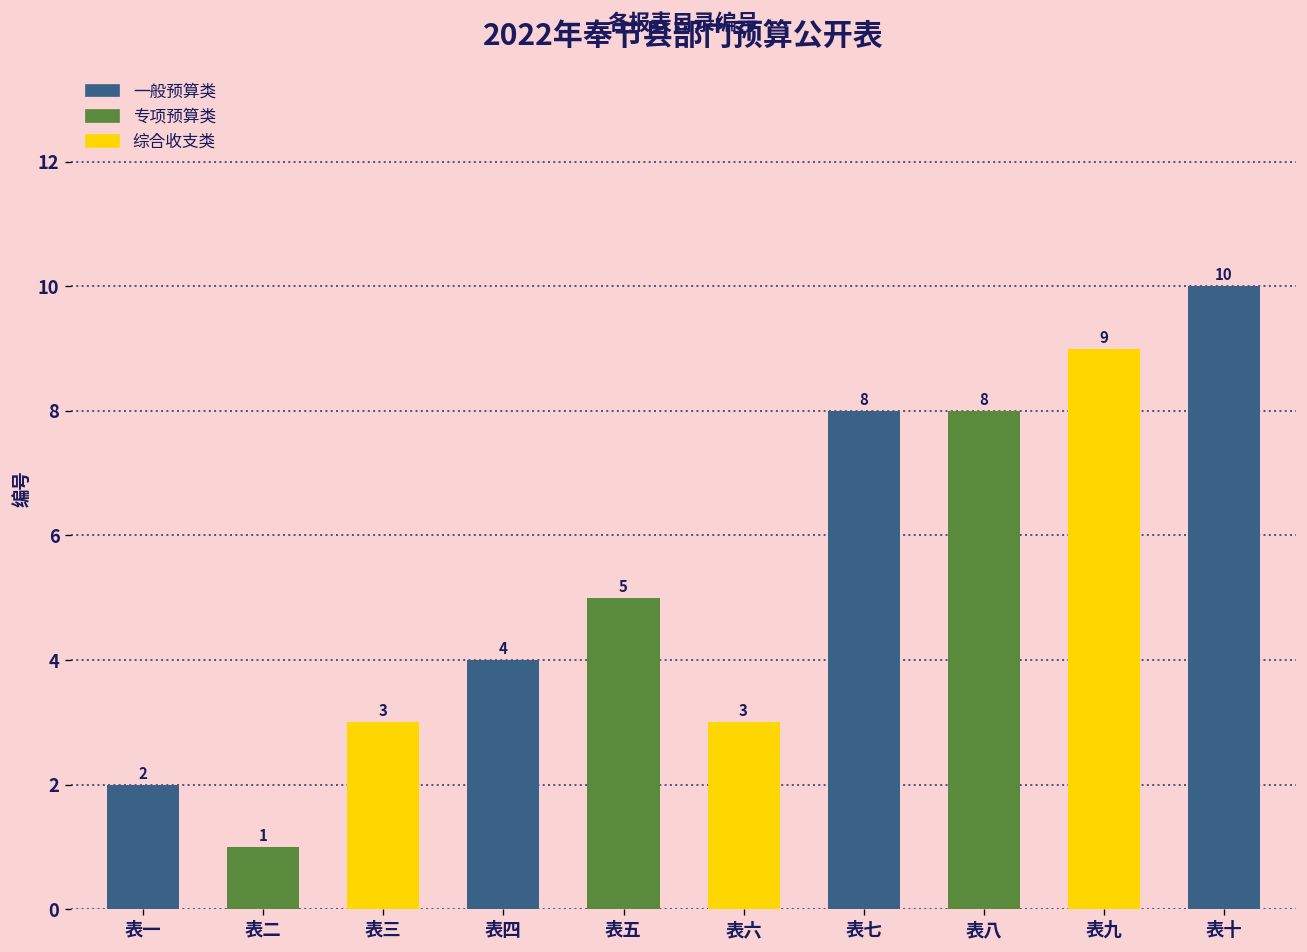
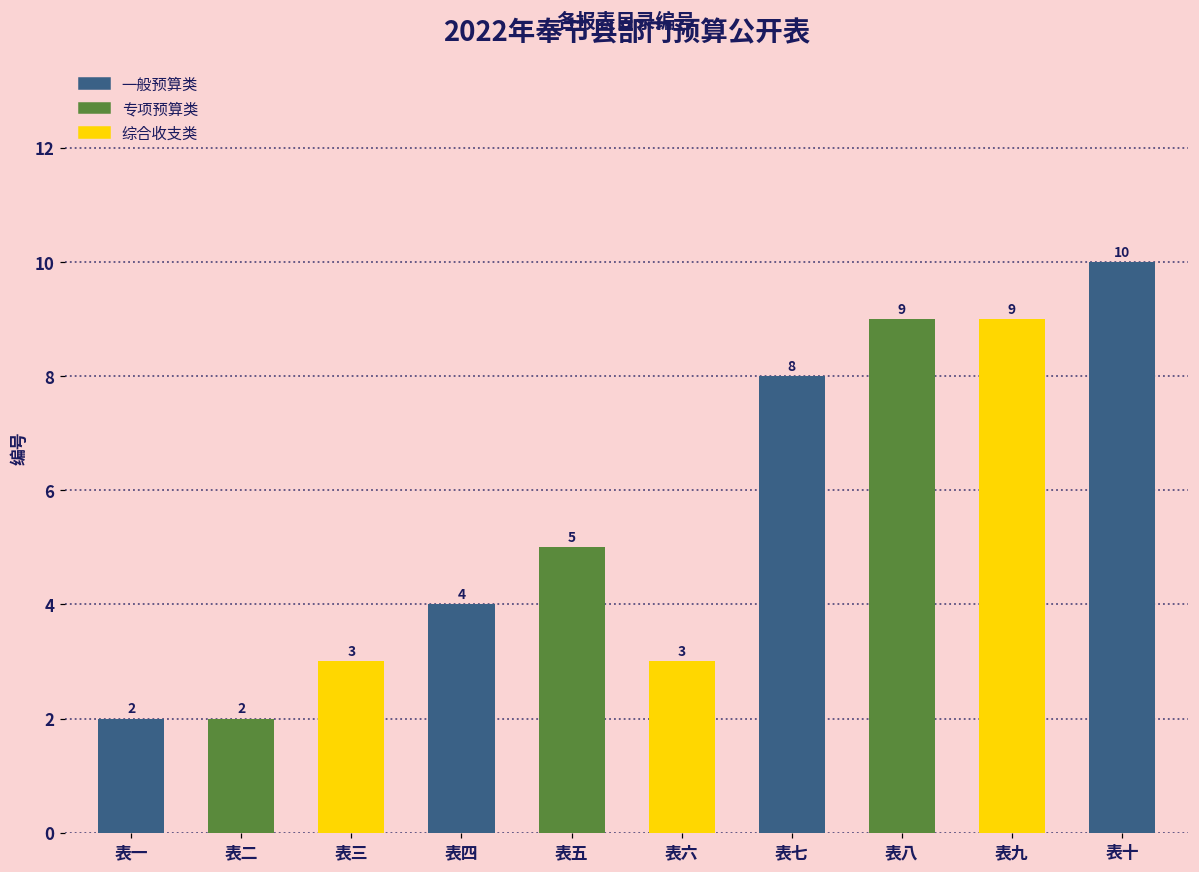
表二: 1 -> 2
表八: 8 -> 9
